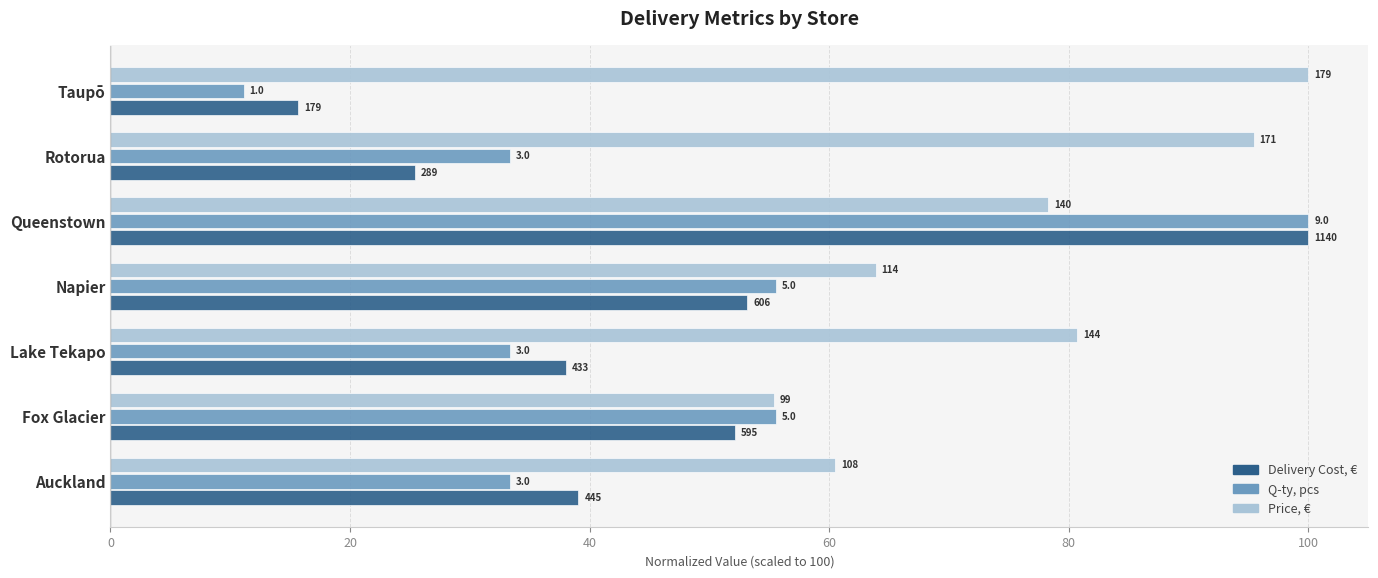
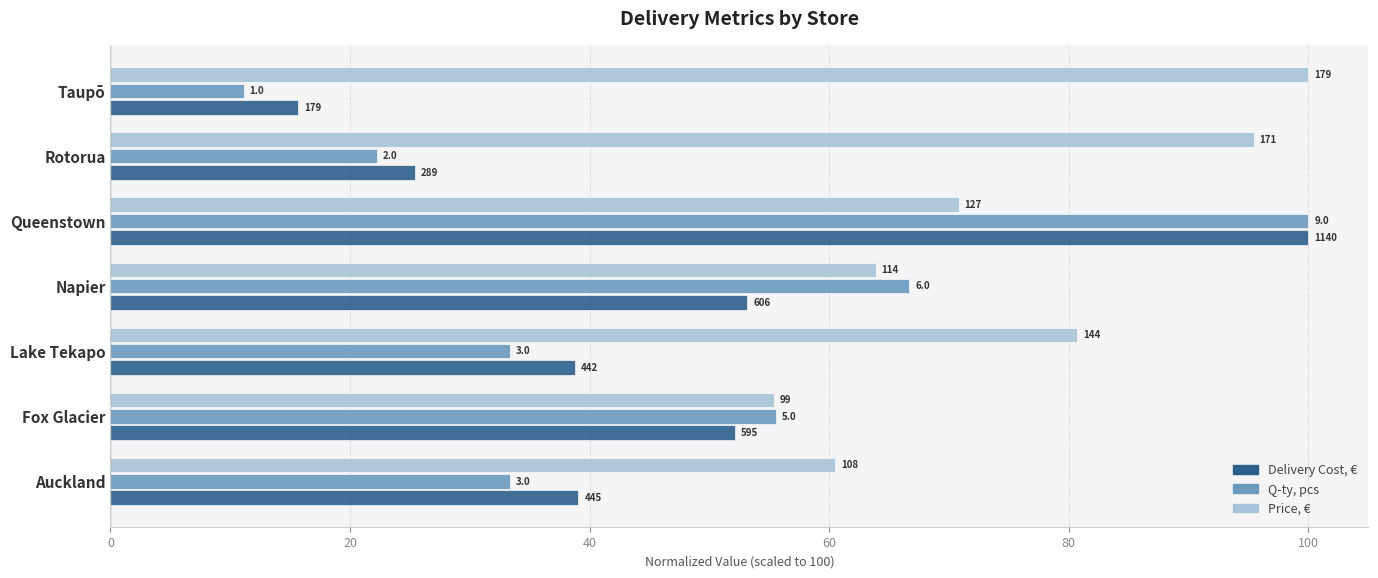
Q-ty, pcs, Rotorua: 3.0 -> 2.0
Price, €, Queenstown: 140 -> 127
Q-ty, pcs, Napier: 5.0 -> 6.0
Delivery Cost, €, Lake Tekapo: 433 -> 442
